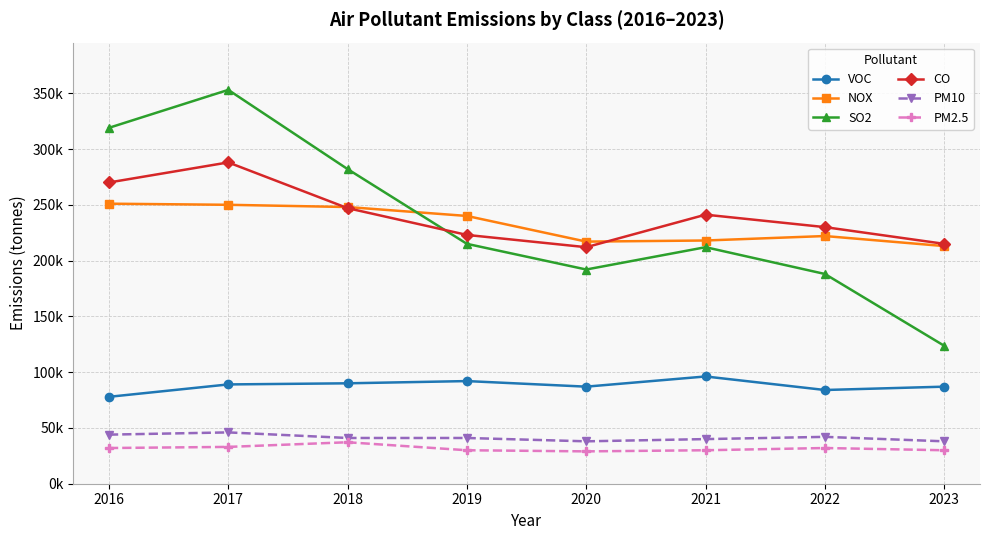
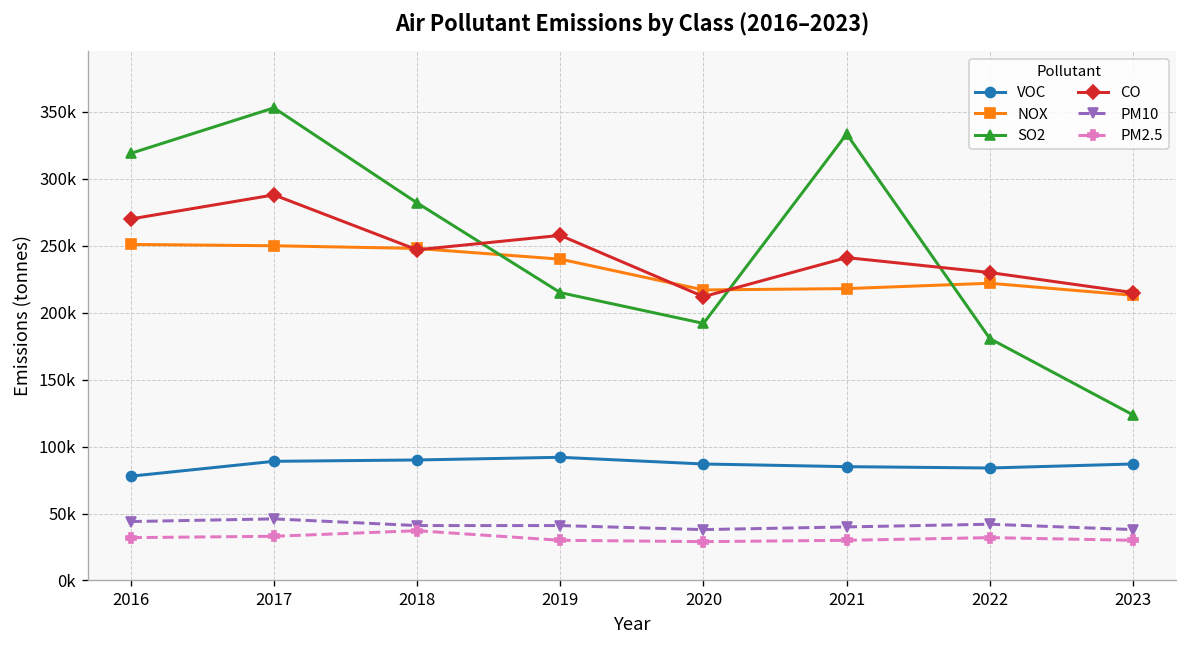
CO, 2019: 223000 -> 258000
VOC, 2021: 96000 -> 85000
SO2, 2021: 212000 -> 333000
SO2, 2022: 188000 -> 181000
